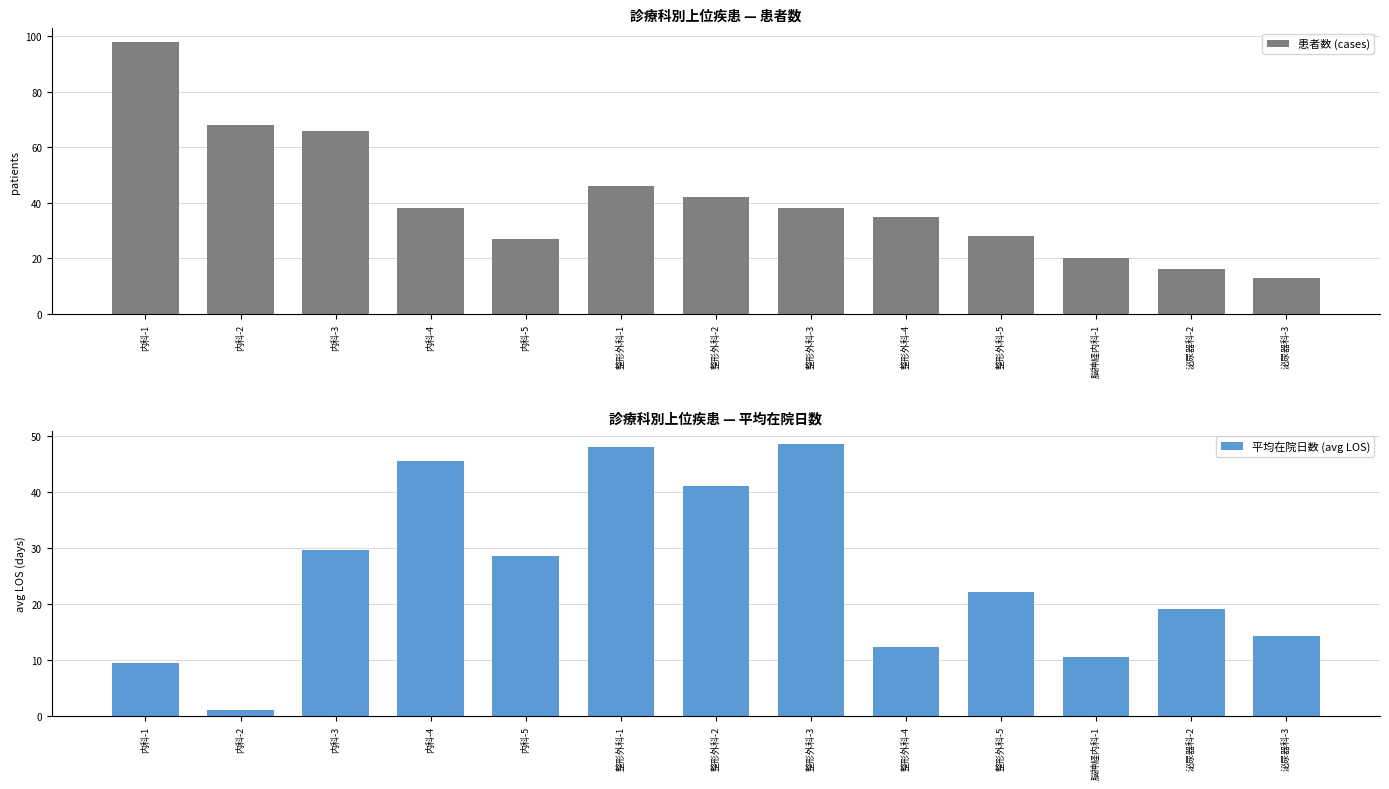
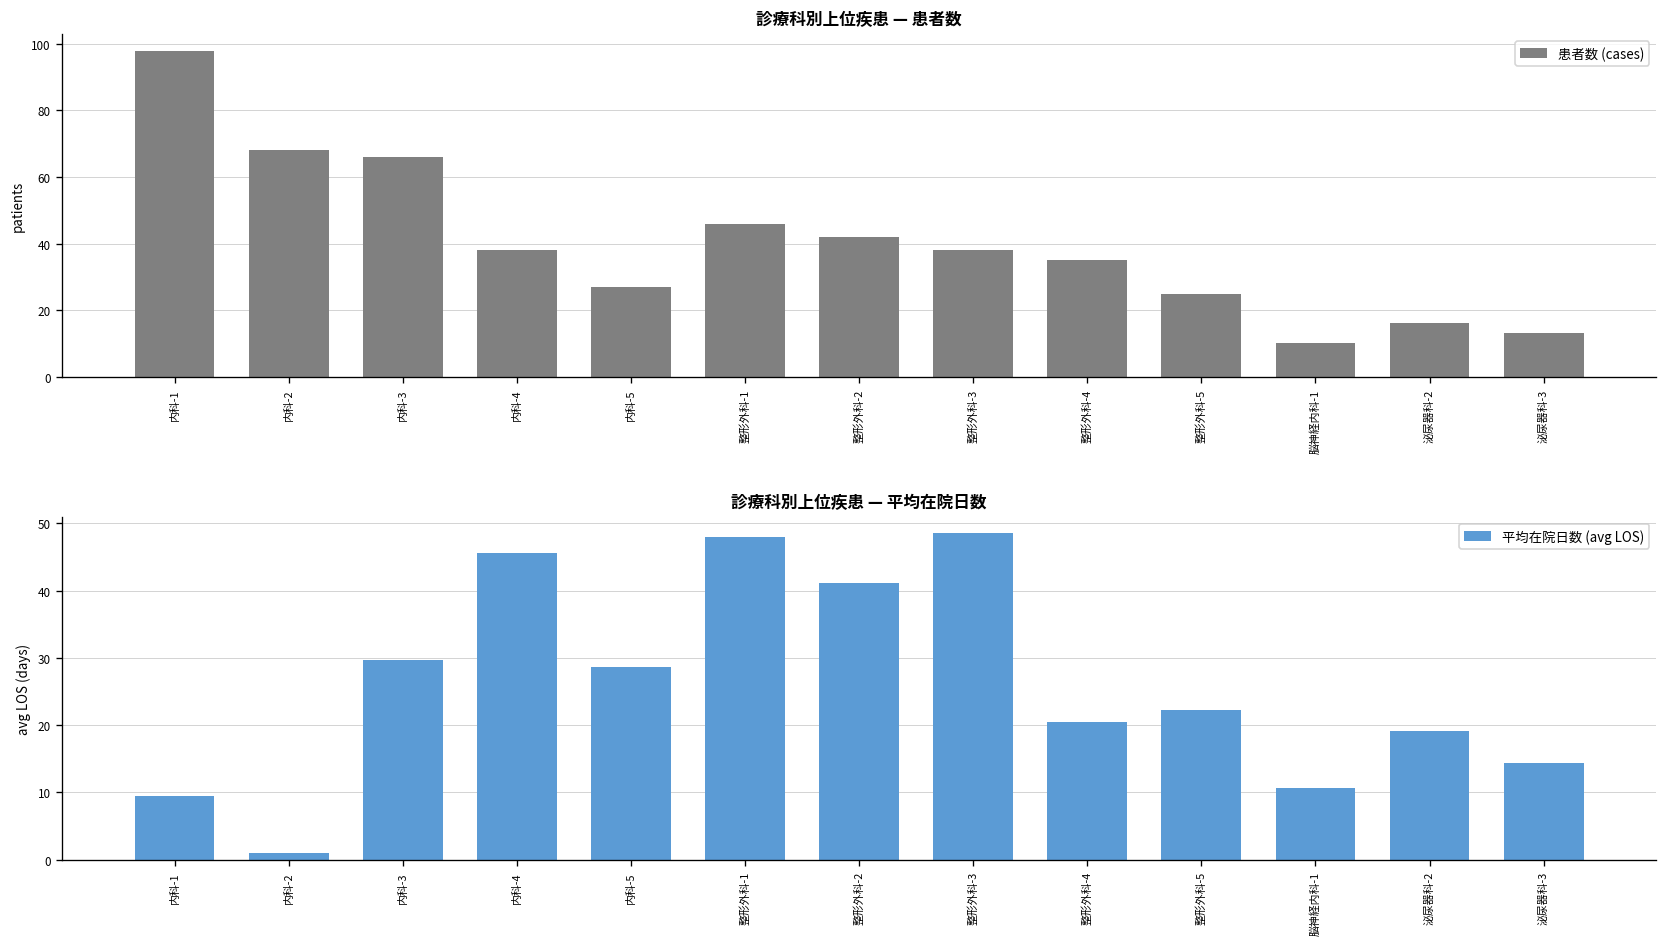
診療科別上位疾患 — 患者数, 整形外科-5: 28 -> 25
診療科別上位疾患 — 患者数, 脳神経内科-1: 20 -> 10
診療科別上位疾患 — 平均在院日数, 整形外科-4: 12 -> 20
